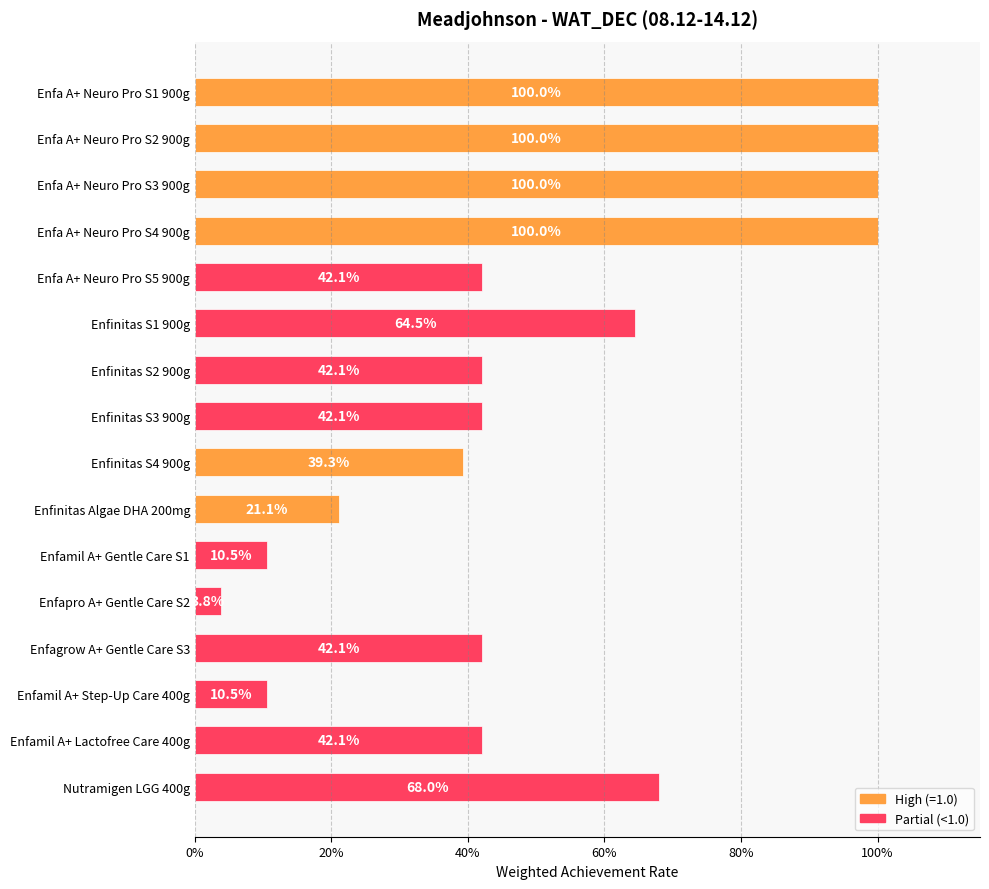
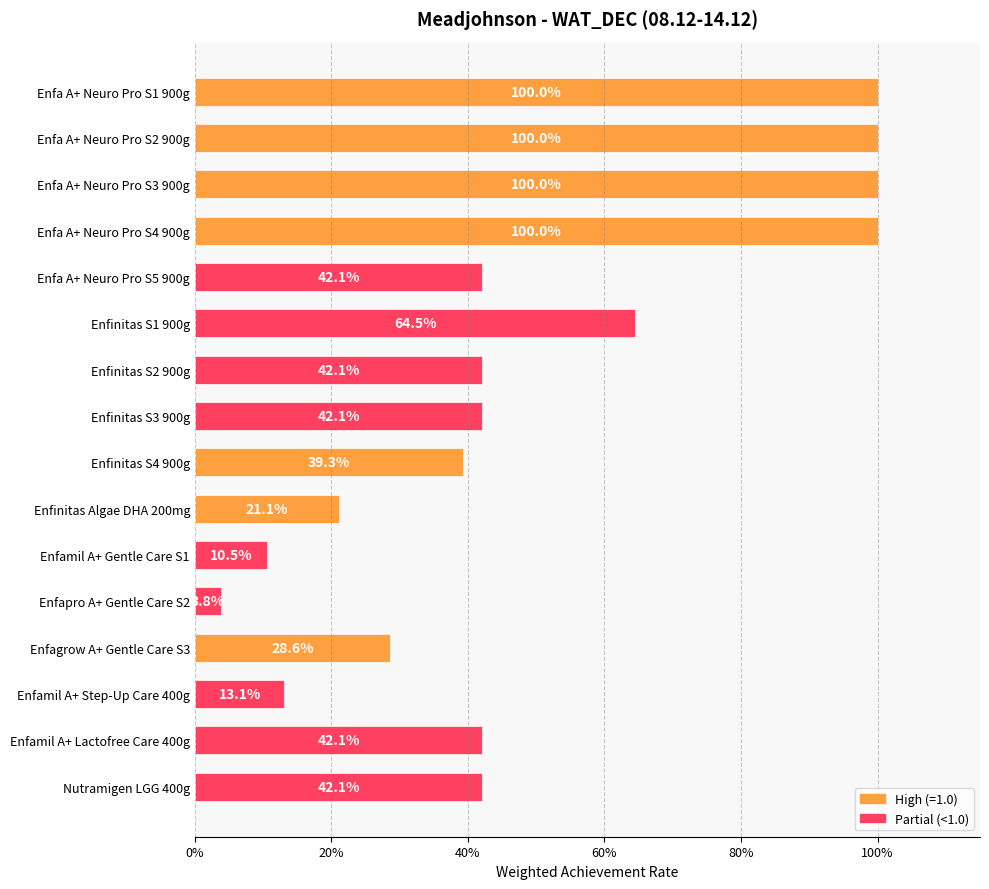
Enfagrow A+ Gentle Care S3: 42.1% -> 28.6%
Enfamil A+ Step-Up Care 400g: 10.5% -> 13.1%
Nutramigen LGG 400g: 68.0% -> 42.1%
